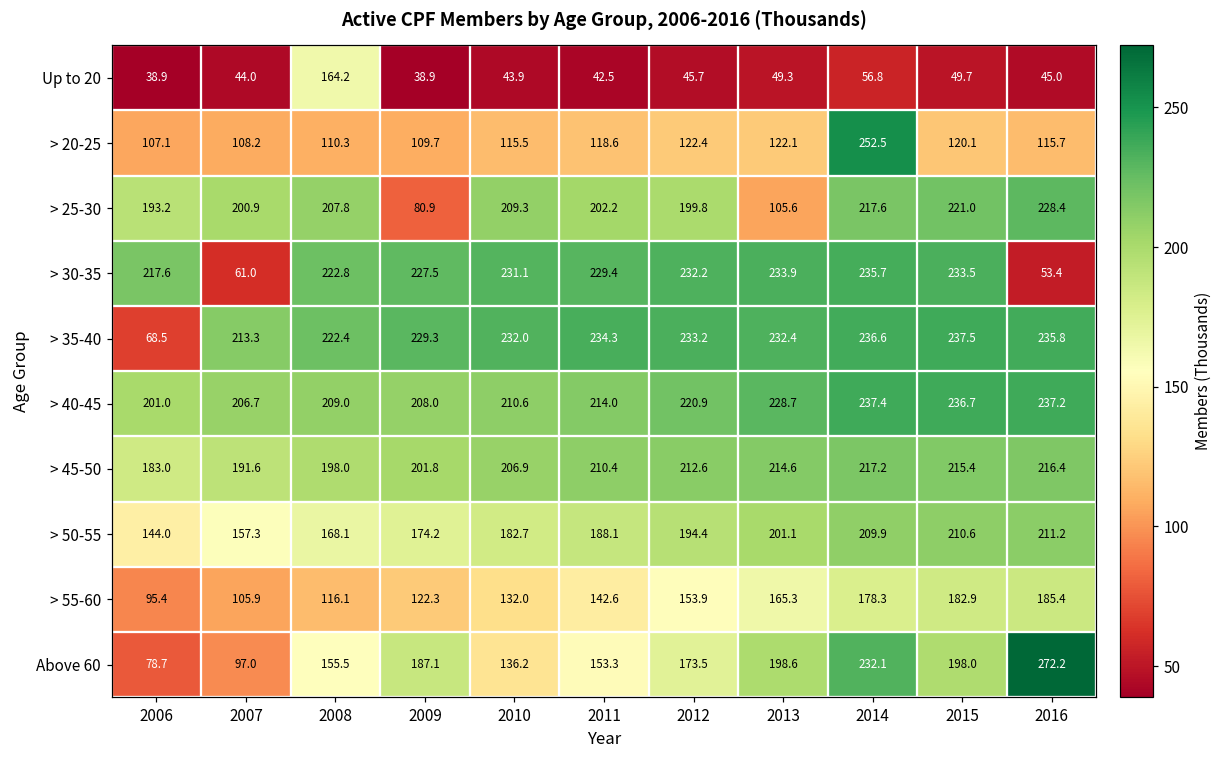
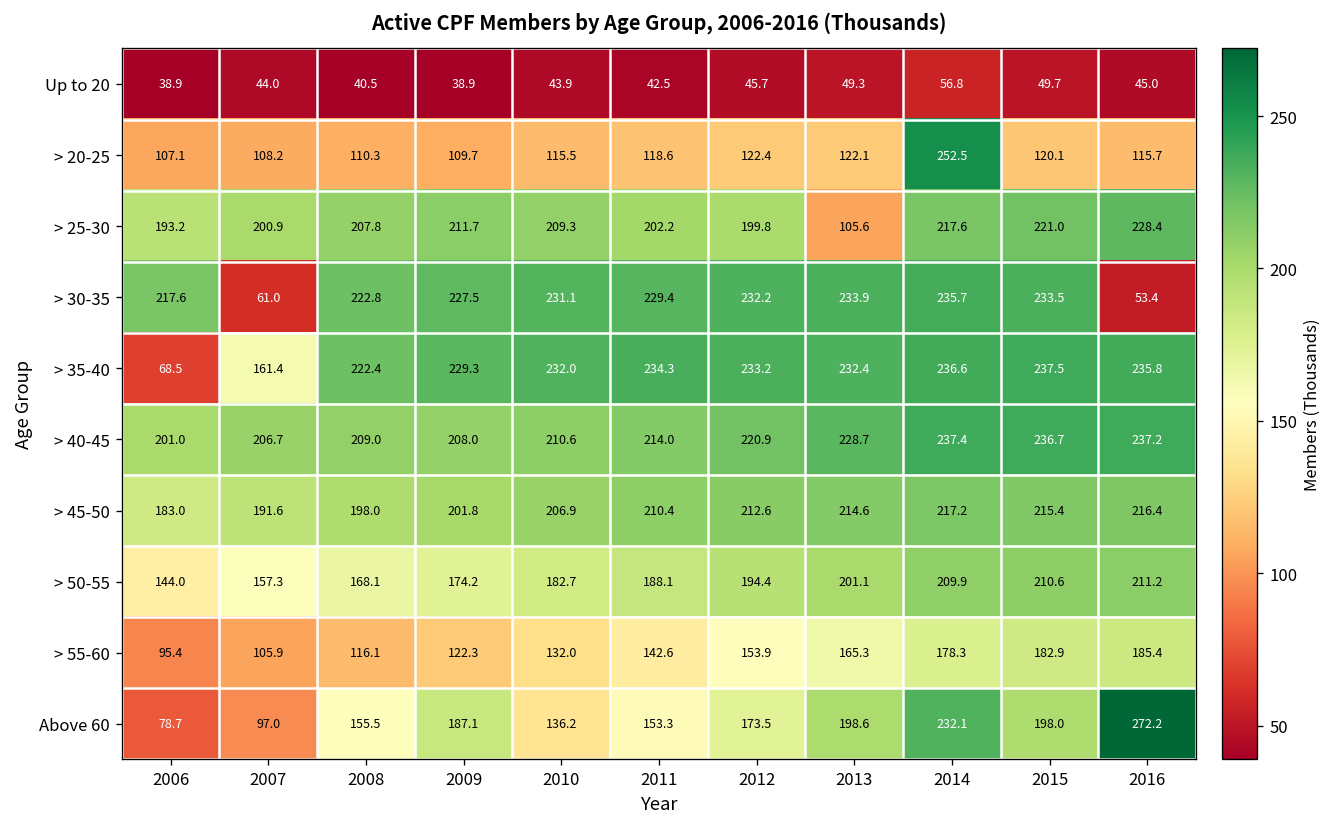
Up to 20, 2008: 164.2 -> 40.5
> 25-30, 2009: 80.9 -> 211.7
> 35-40, 2007: 213.3 -> 161.4
